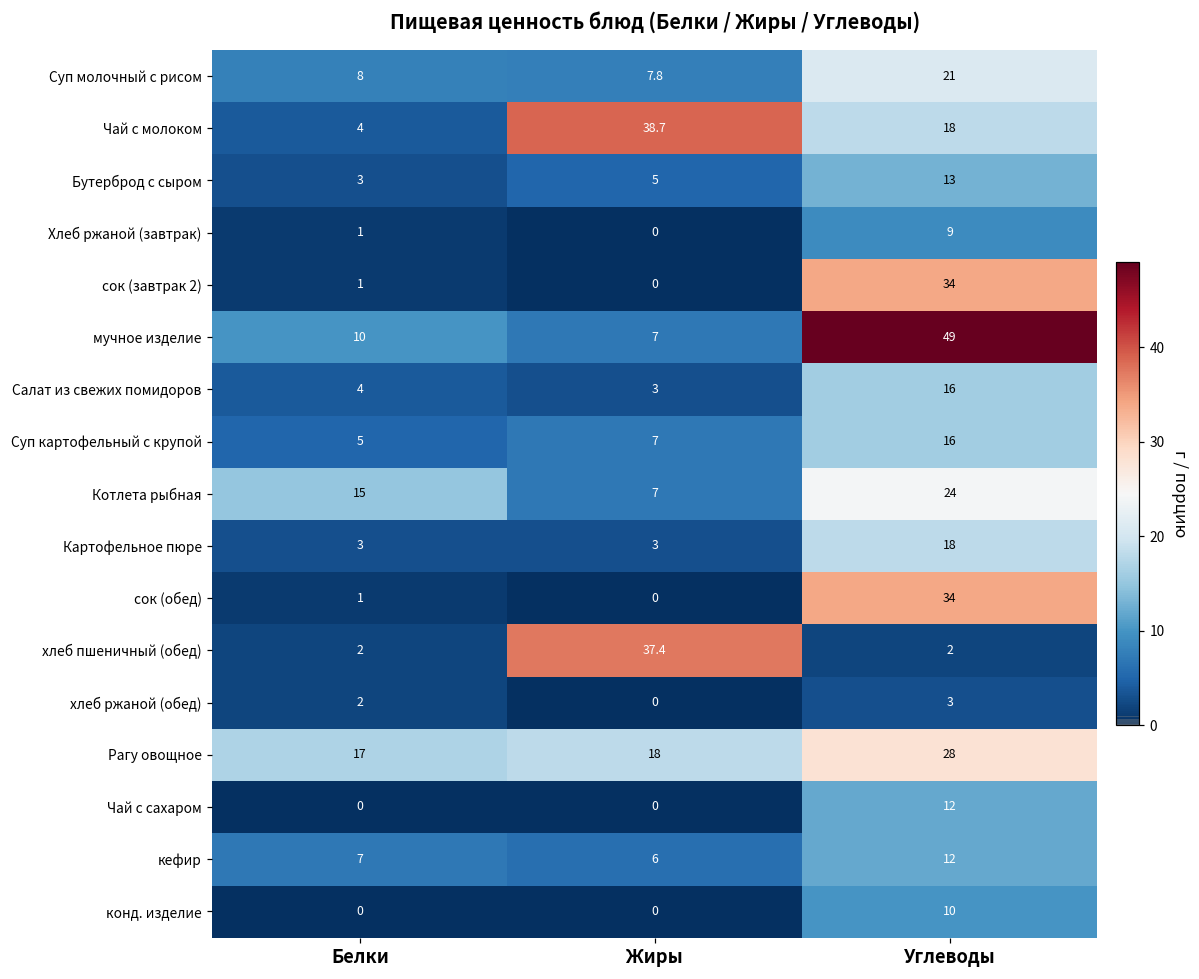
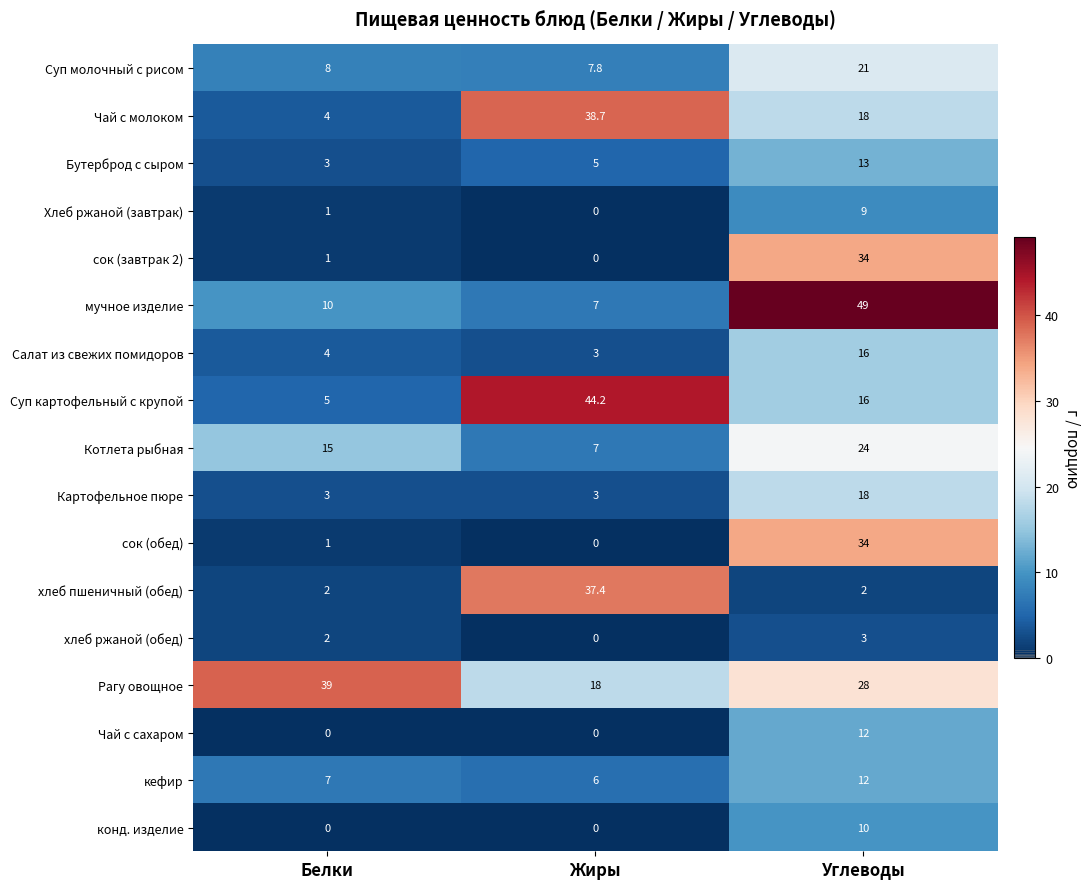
Суп картофельный с крупой, Жиры: 7 -> 44.2
Рагу овощное, Белки: 17 -> 39
